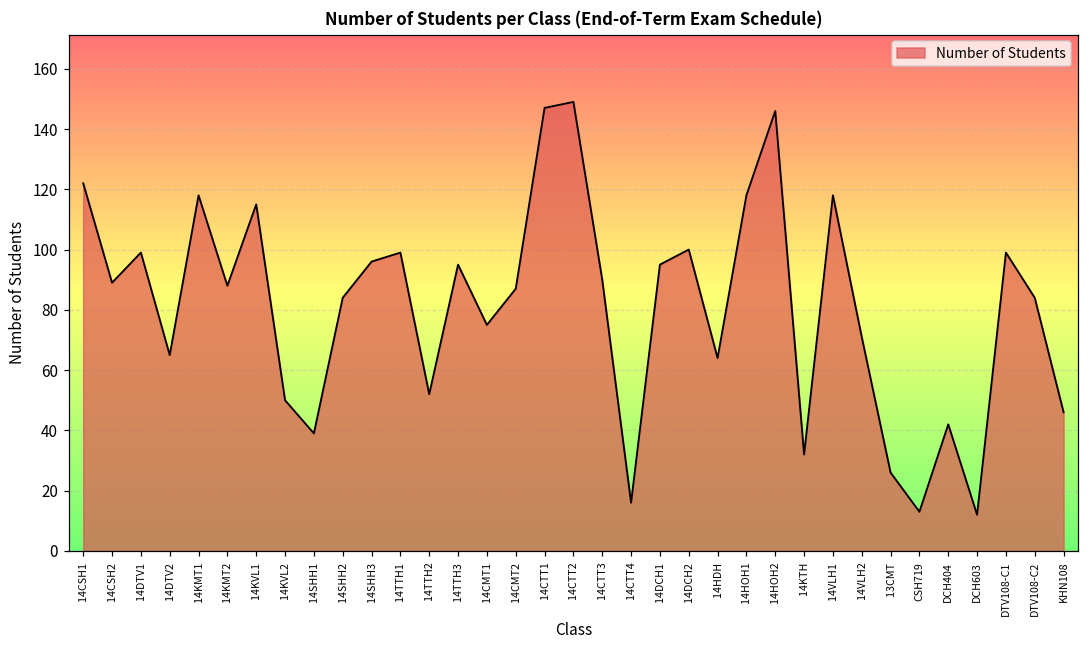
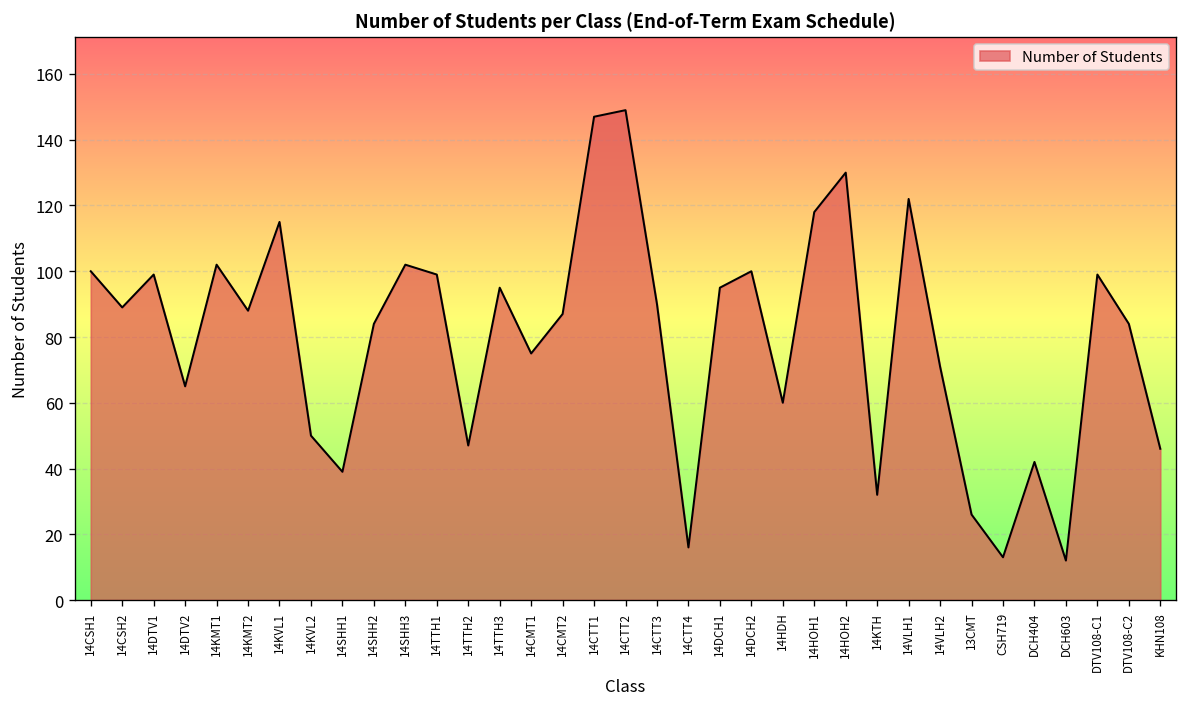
14CSH1: 122 -> 100
14KMT1: 118 -> 102
14SHH3: 96 -> 102
14TTH2: 52 -> 47
14HDH: 64 -> 60
14HOH2: 146 -> 130
14VLH1: 118 -> 122
